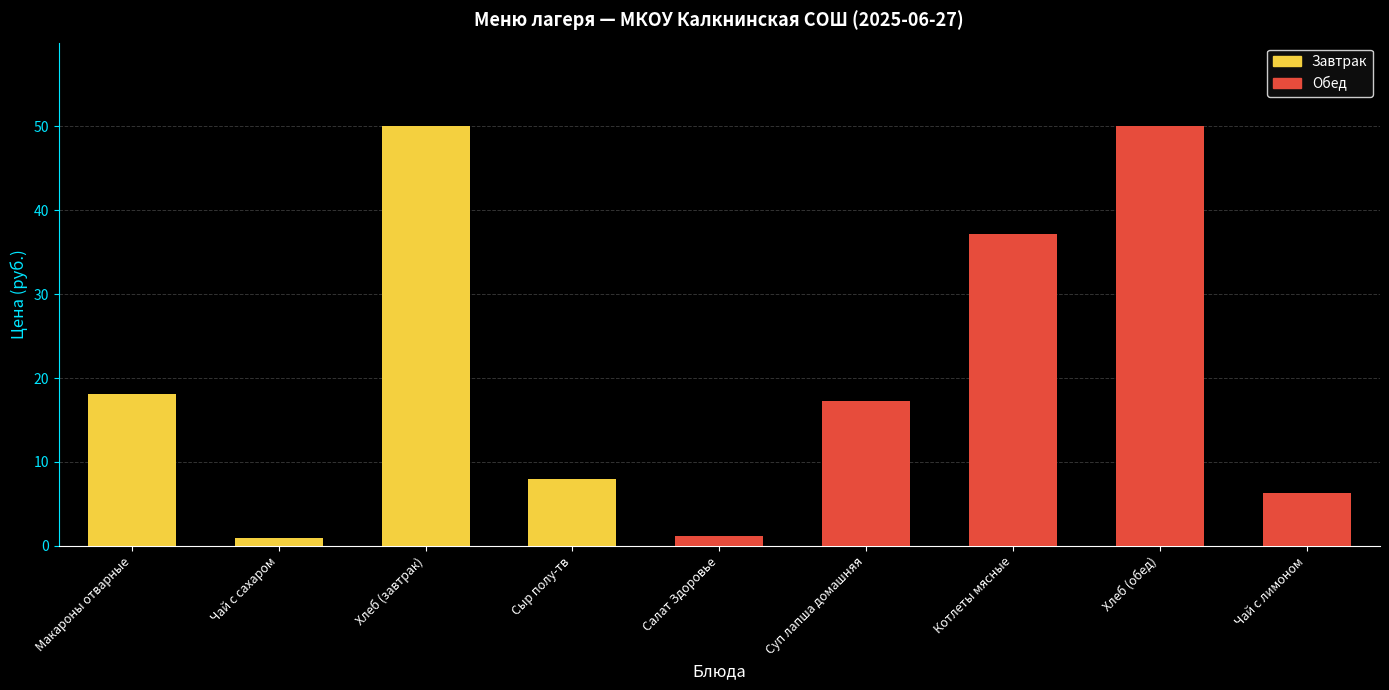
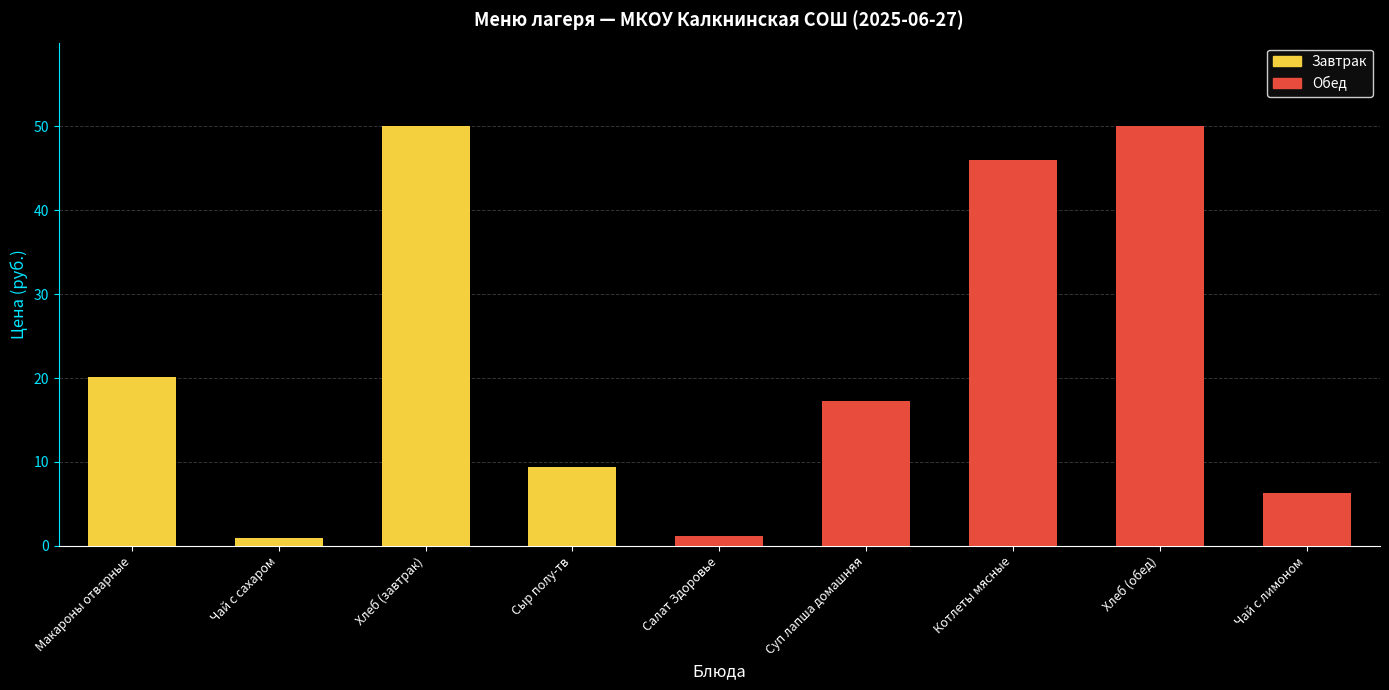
Макароны отварные: 18 -> 20
Сыр полу-тв: 8 -> 9
Котлеты мясные: 37 -> 46
